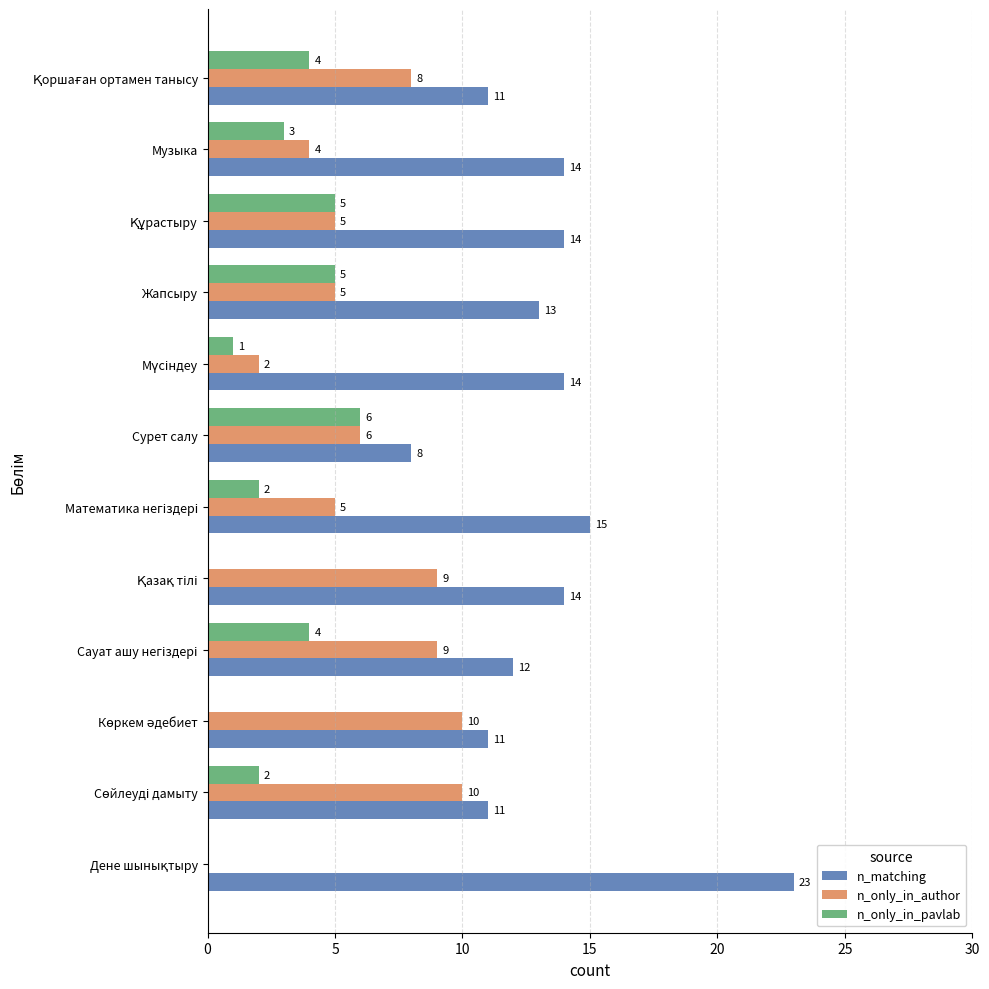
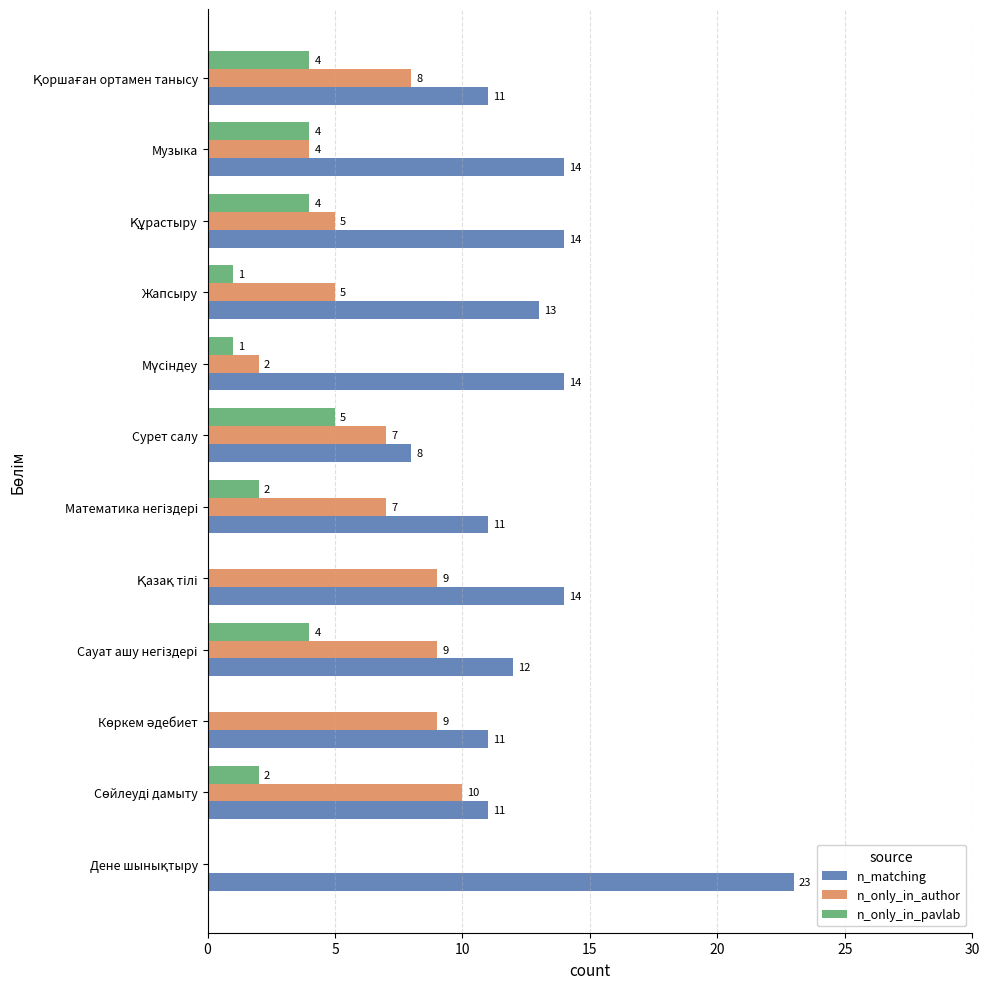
n_only_in_pavlab, Музыка: 3 -> 4
n_only_in_pavlab, Құрастыру: 5 -> 4
n_only_in_pavlab, Жапсыру: 5 -> 1
n_only_in_pavlab, Сурет салу: 6 -> 5
n_only_in_author, Сурет салу: 6 -> 7
n_only_in_author, Математика негіздері: 5 -> 7
n_matching, Математика негіздері: 15 -> 11
n_only_in_author, Көркем әдебиет: 10 -> 9
